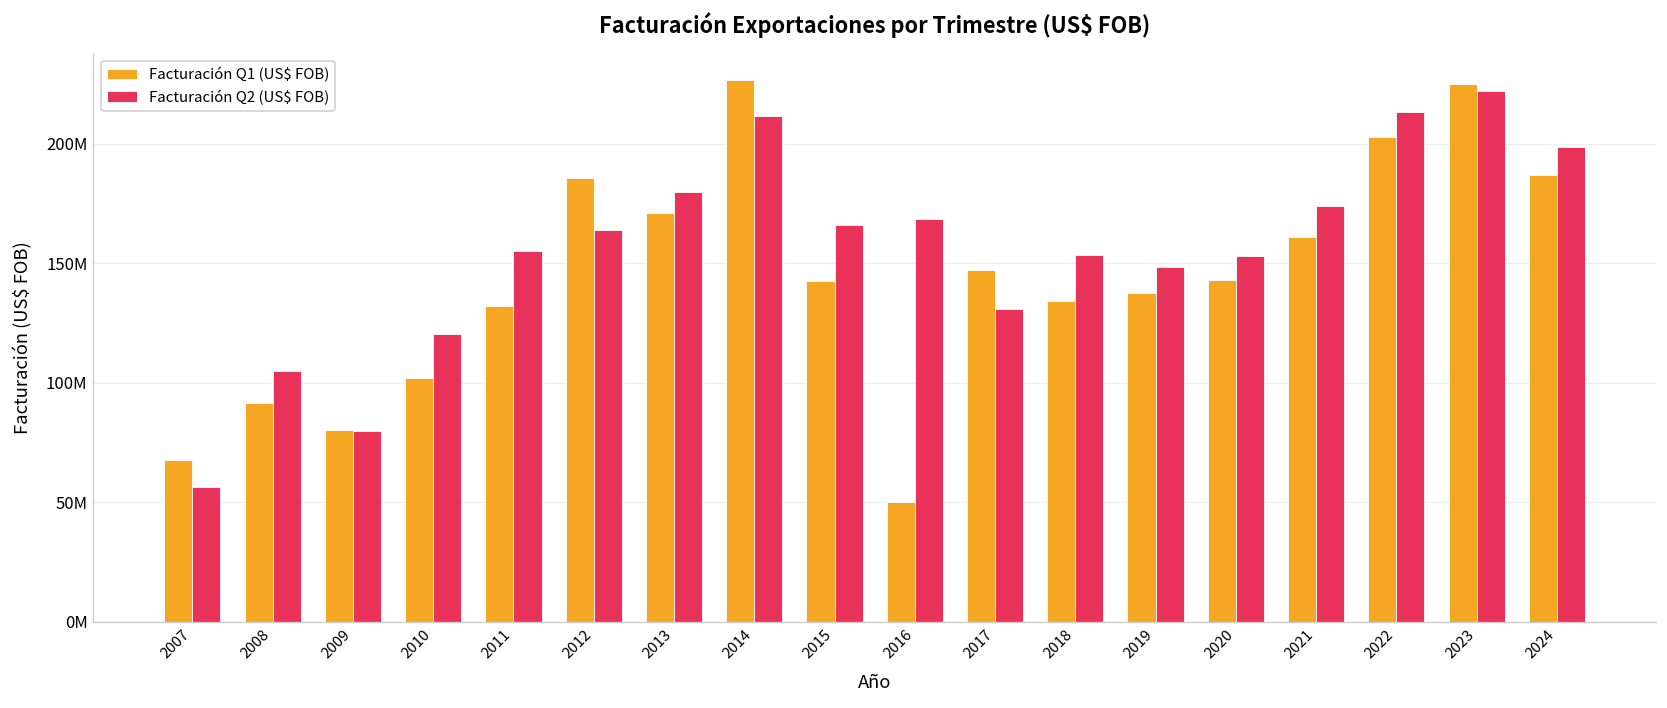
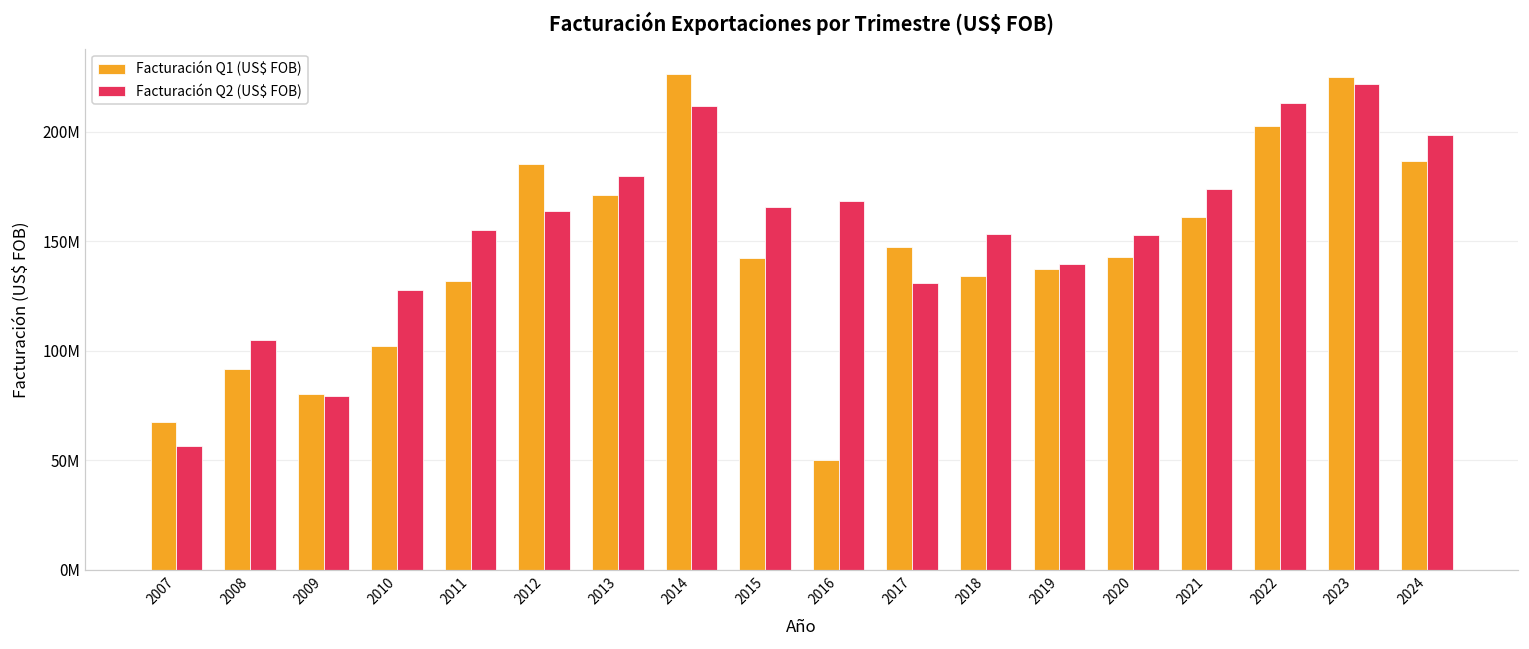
Facturación Q2 (US$ FOB), 2010: 120000000 -> 128000000
Facturación Q2 (US$ FOB), 2019: 148000000 -> 140000000
